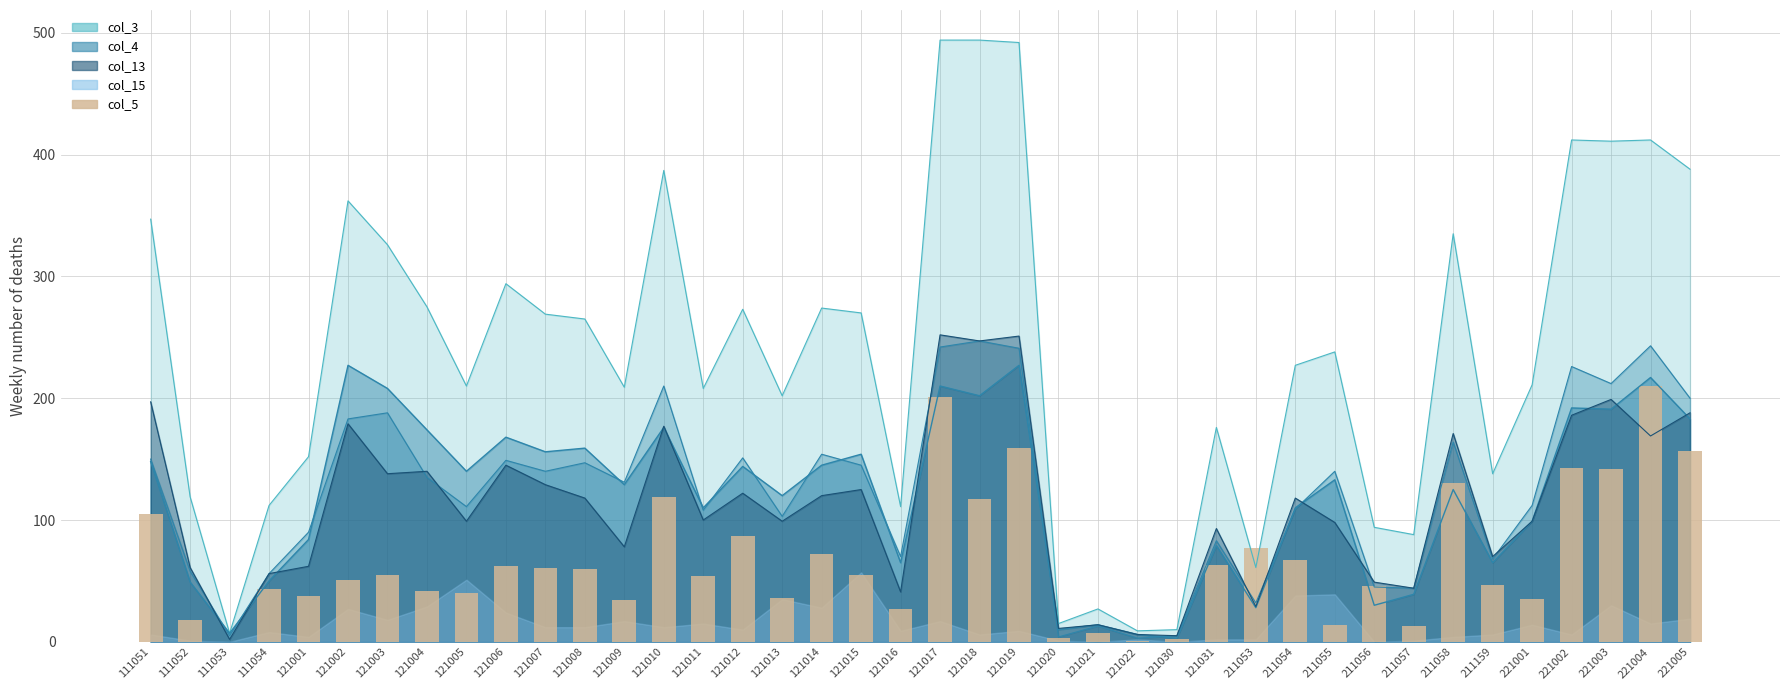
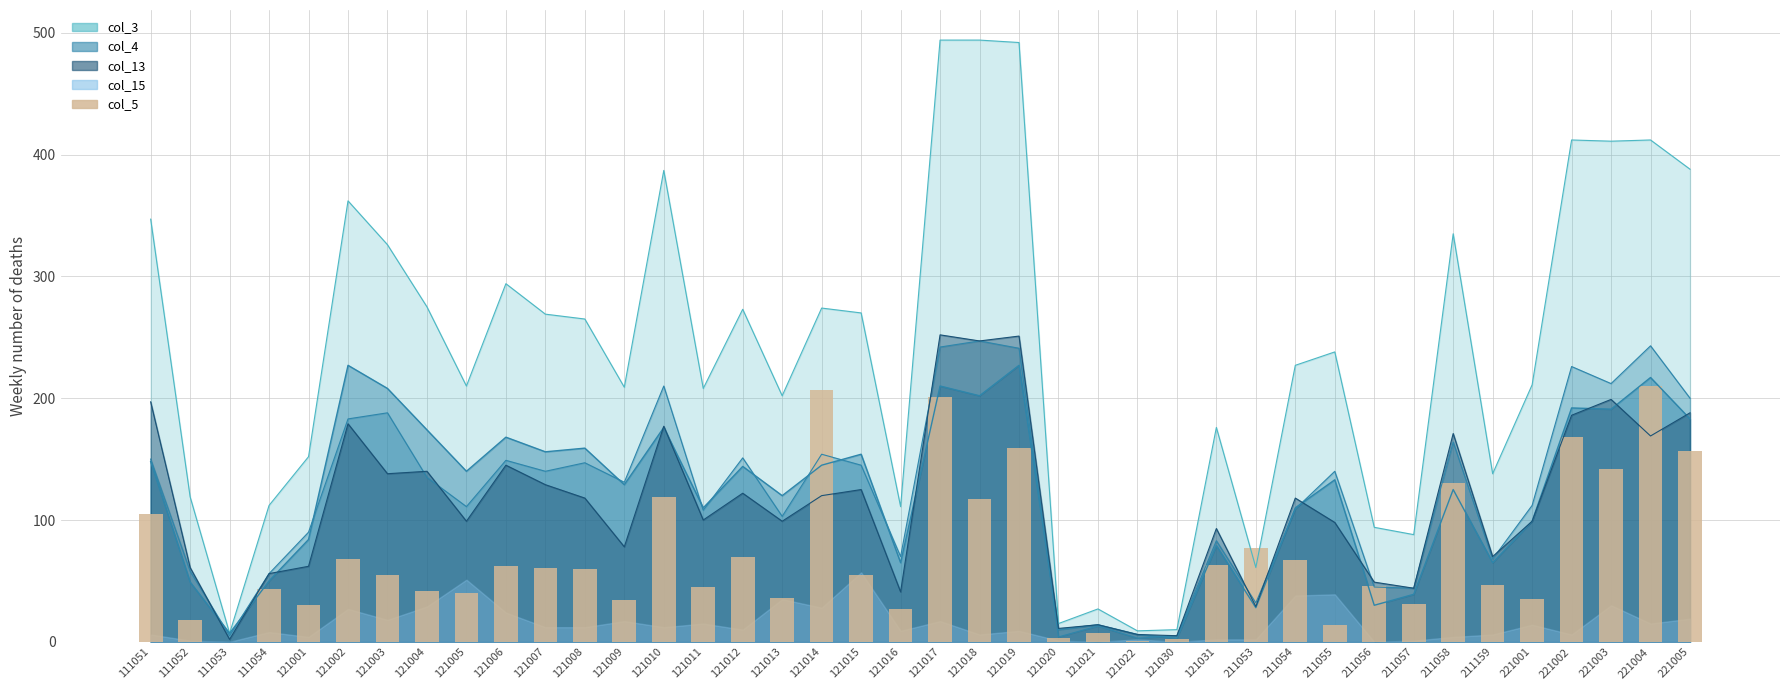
col_5, 121001: 38 -> 30
col_5, 121002: 51 -> 68
col_5, 121011: 54 -> 45
col_5, 121012: 87 -> 70
col_5, 121014: 72 -> 207
col_5, 211057: 13 -> 31
col_5, 221002: 143 -> 168
